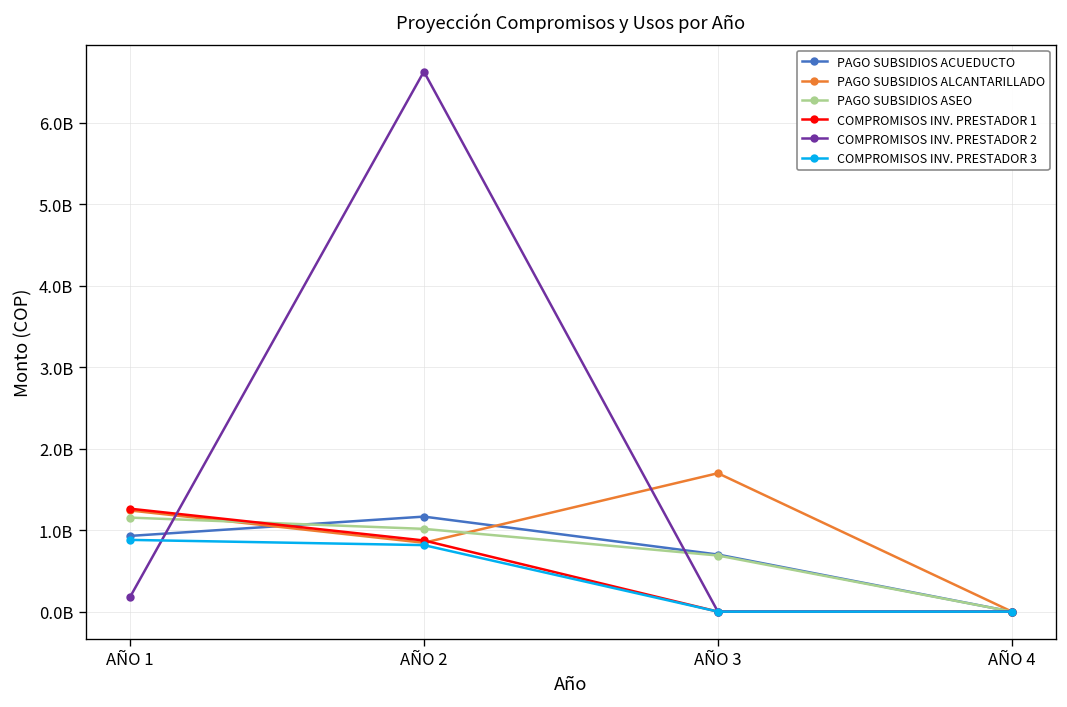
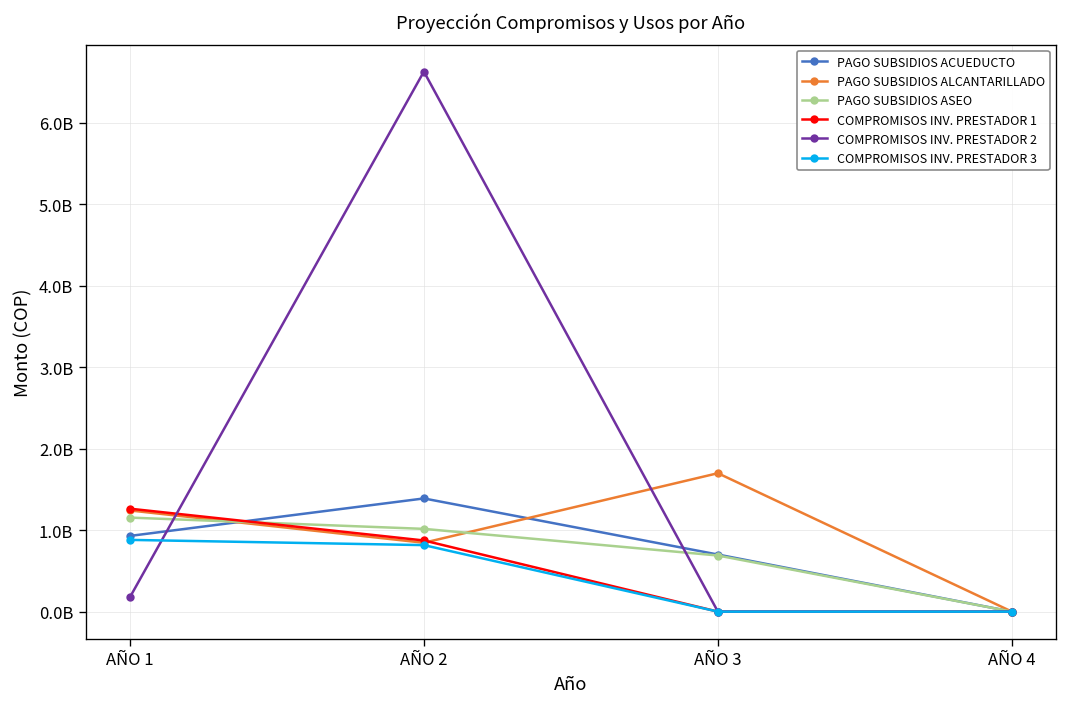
PAGO SUBSIDIOS ACUEDUCTO, AÑO 2: 1200000000 -> 1400000000
